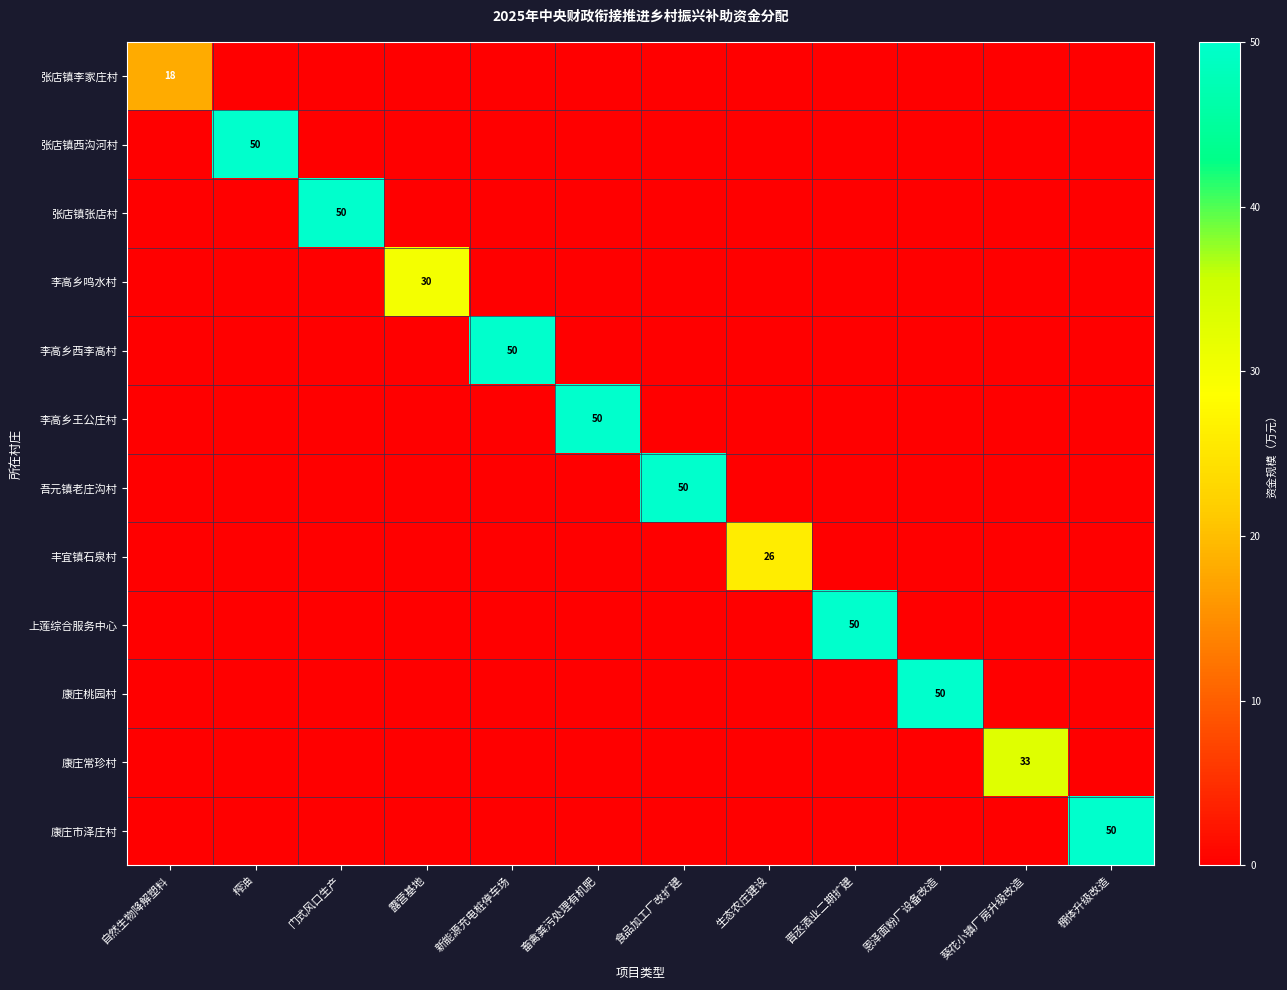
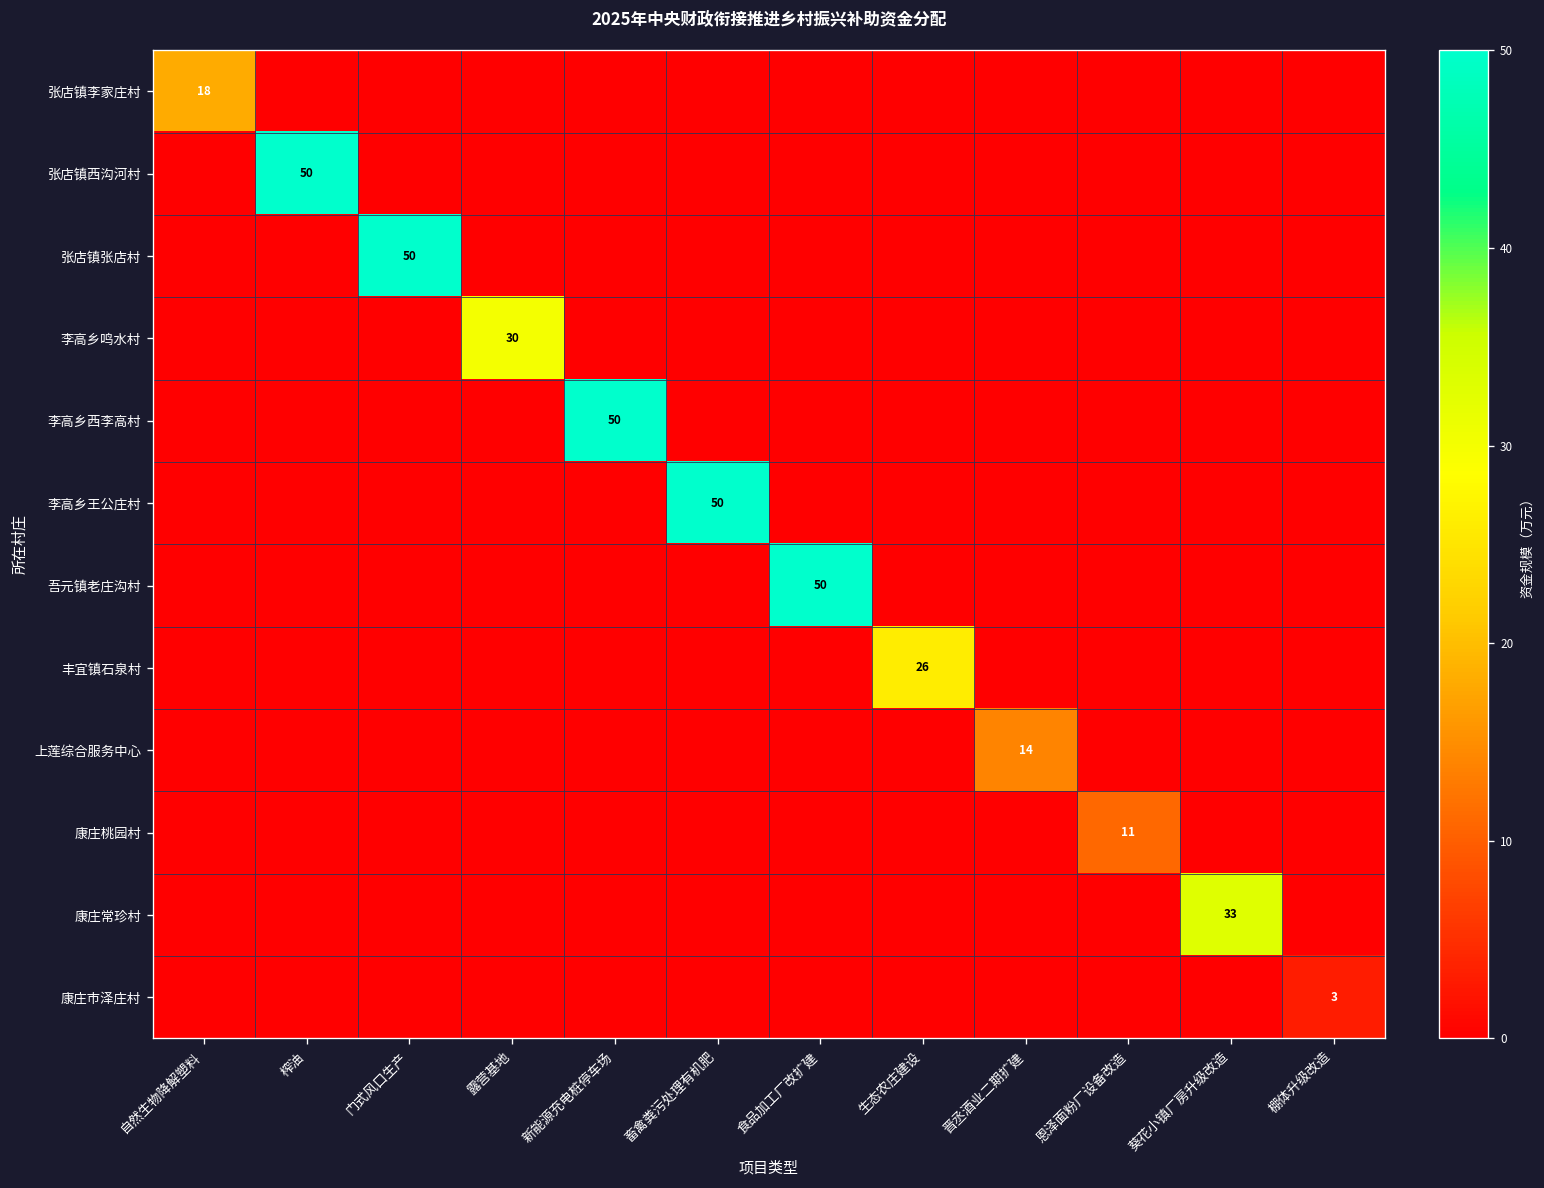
上莲综合服务中心, 晋丞酒业二期扩建: 50 -> 14
康庄桃园村, 恩泽面粉厂设备改造: 50 -> 11
康庄市泽庄村, 棚体升级改造: 50 -> 3
